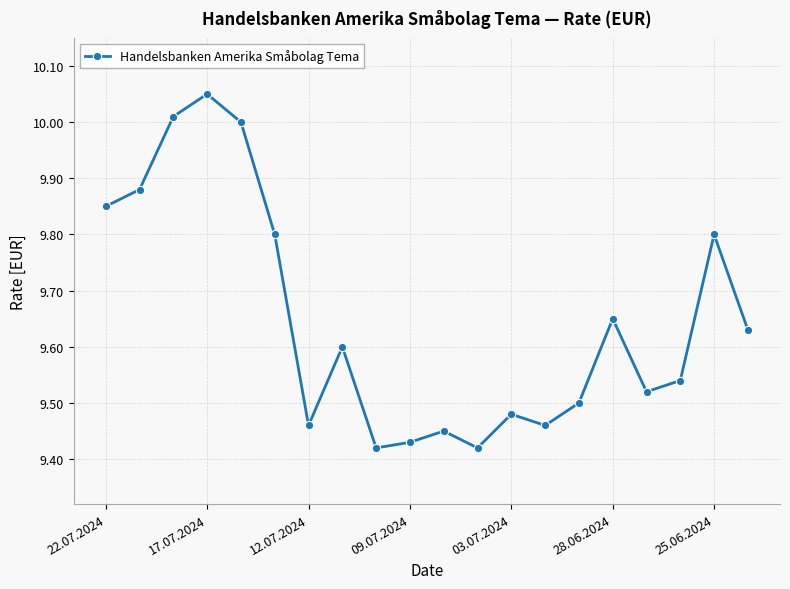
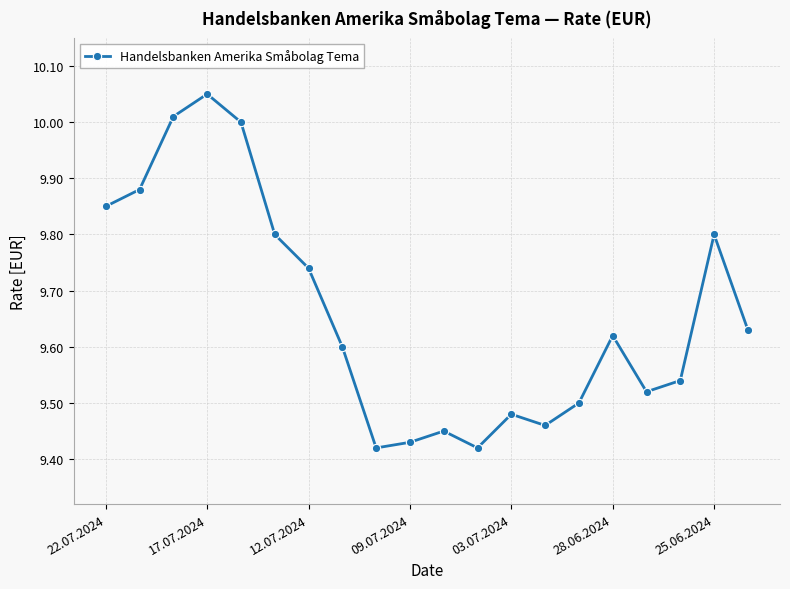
12.07.2024: 9.46 -> 9.74
28.06.2024: 9.65 -> 9.62
